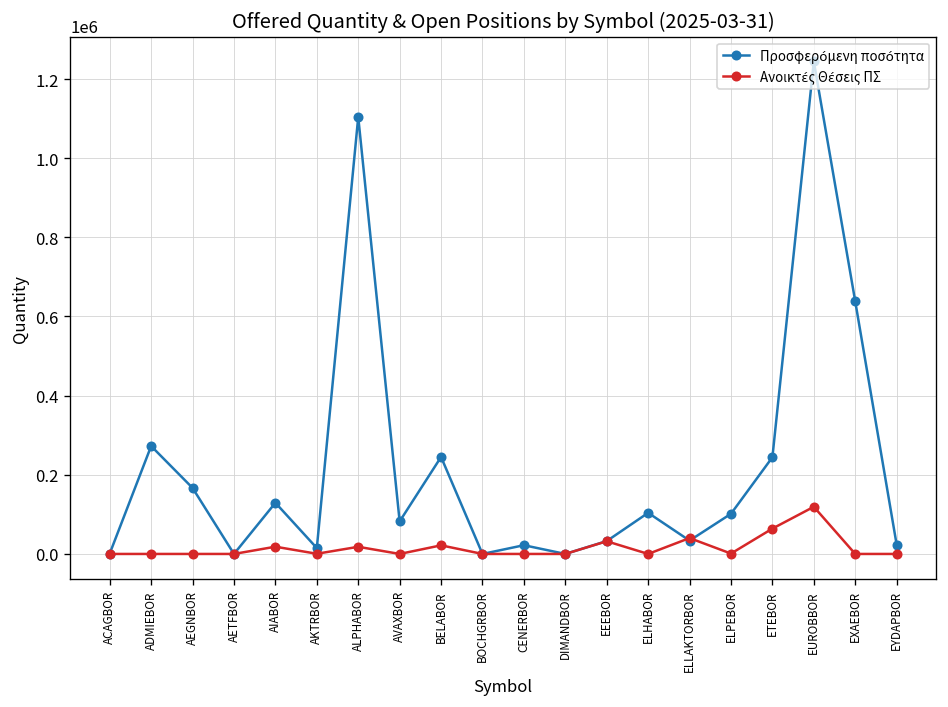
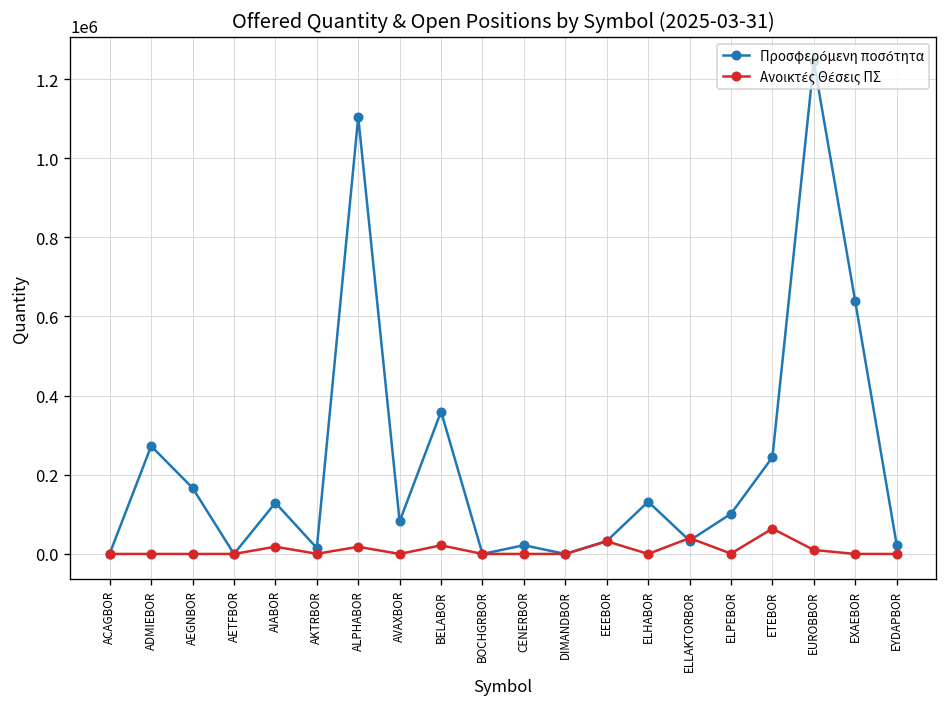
Προσφερόμενη ποσότητα, BELABOR: 250000 -> 360000
Προσφερόμενη ποσότητα, ELHABOR: 100000 -> 130000
Ανοικτές Θέσεις ΠΣ, EUROBBOR: 120000 -> 10000
